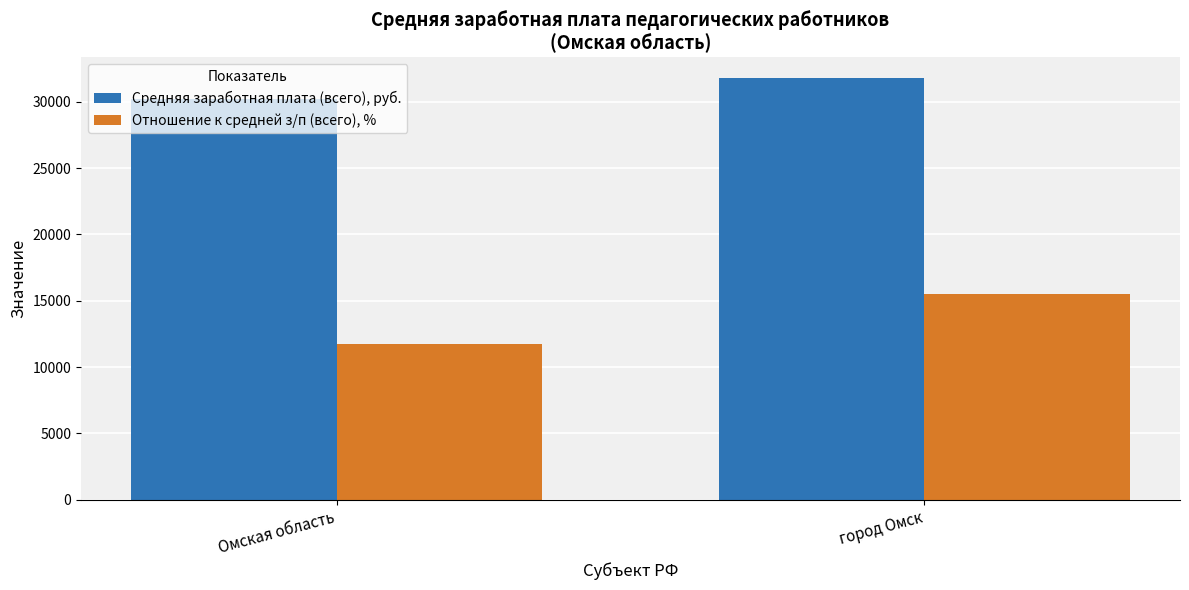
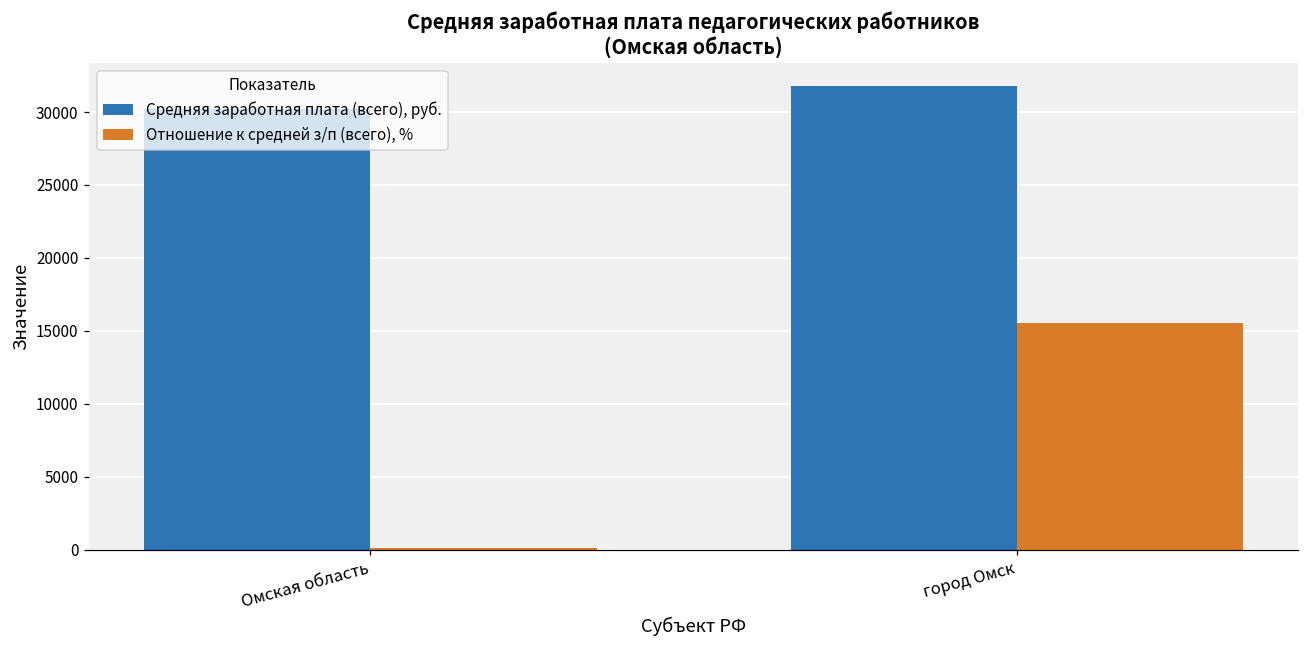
Отношение к средней з/п (всего), %, Омская область: 11700 -> 100
